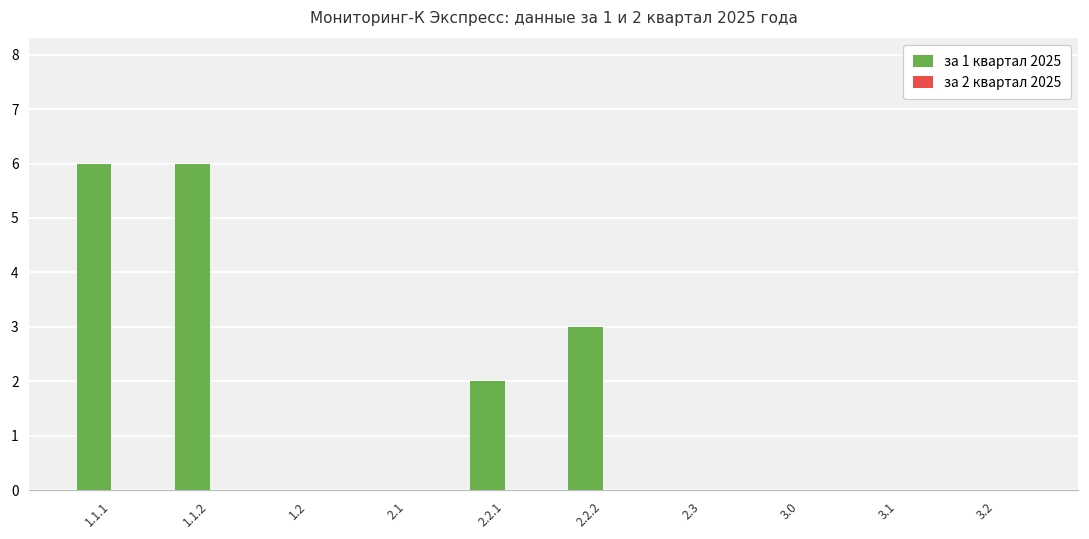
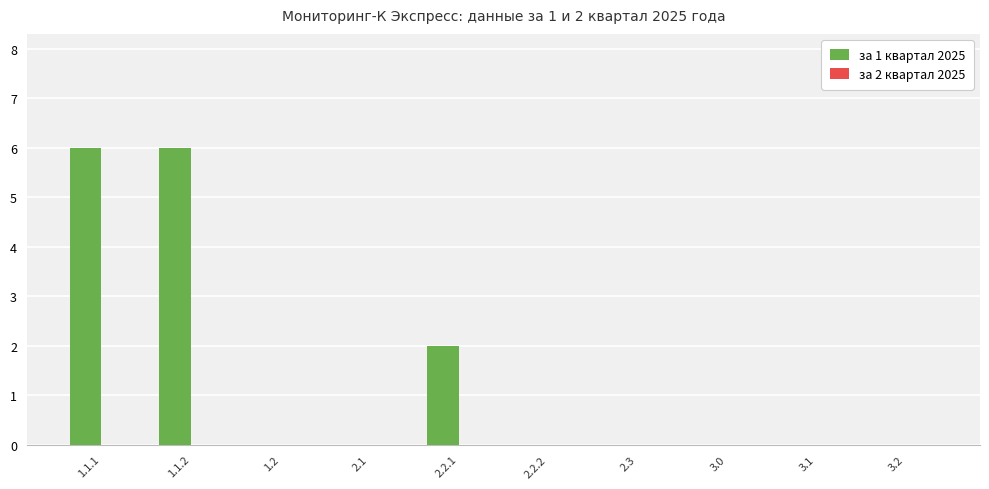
за 1 квартал 2025, 2.2.2: 3 -> 0
